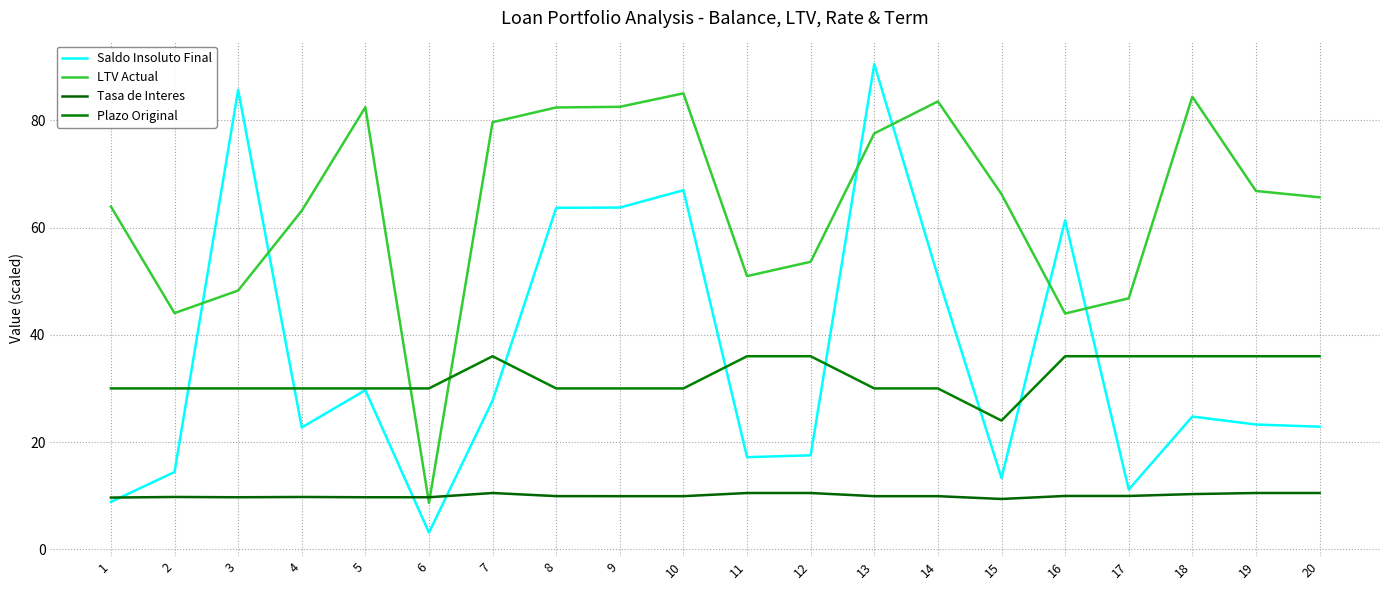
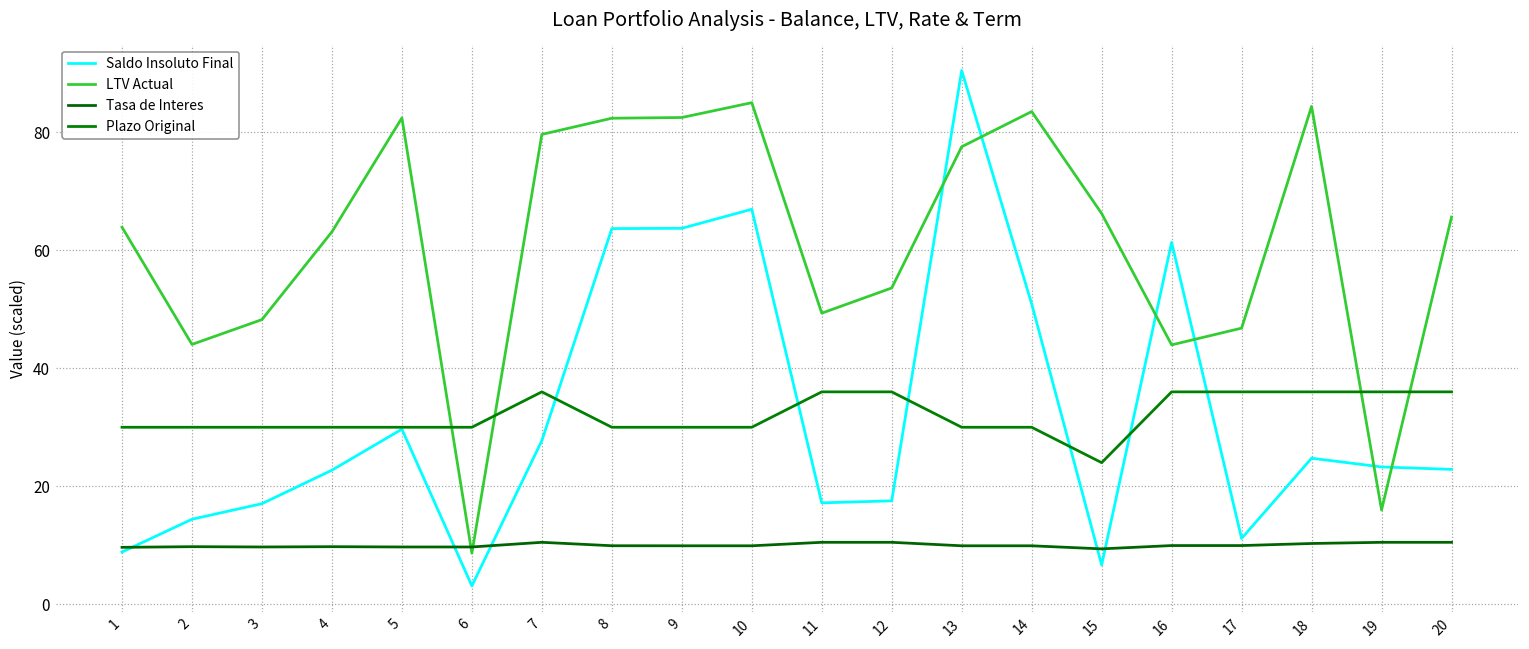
Saldo Insoluto Final, 3: 86 -> 17
LTV Actual, 11: 51 -> 49
Saldo Insoluto Final, 15: 13 -> 7
LTV Actual, 19: 67 -> 16
